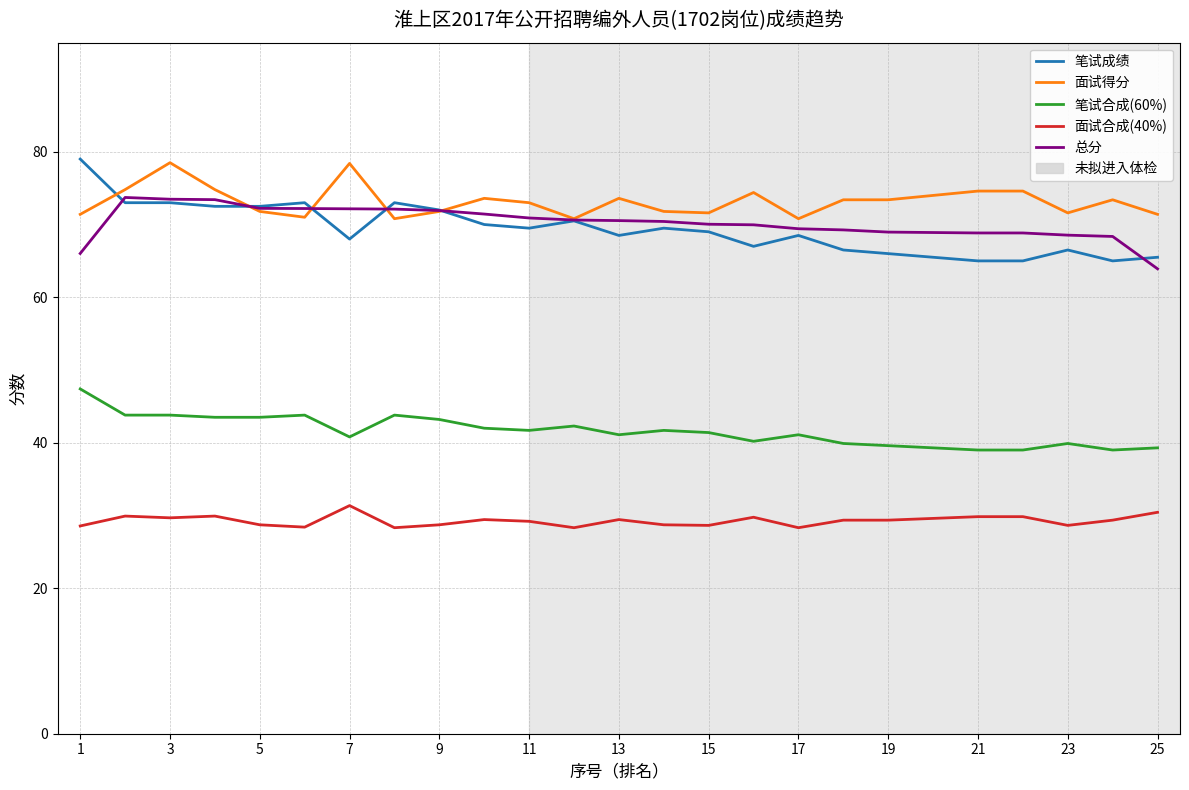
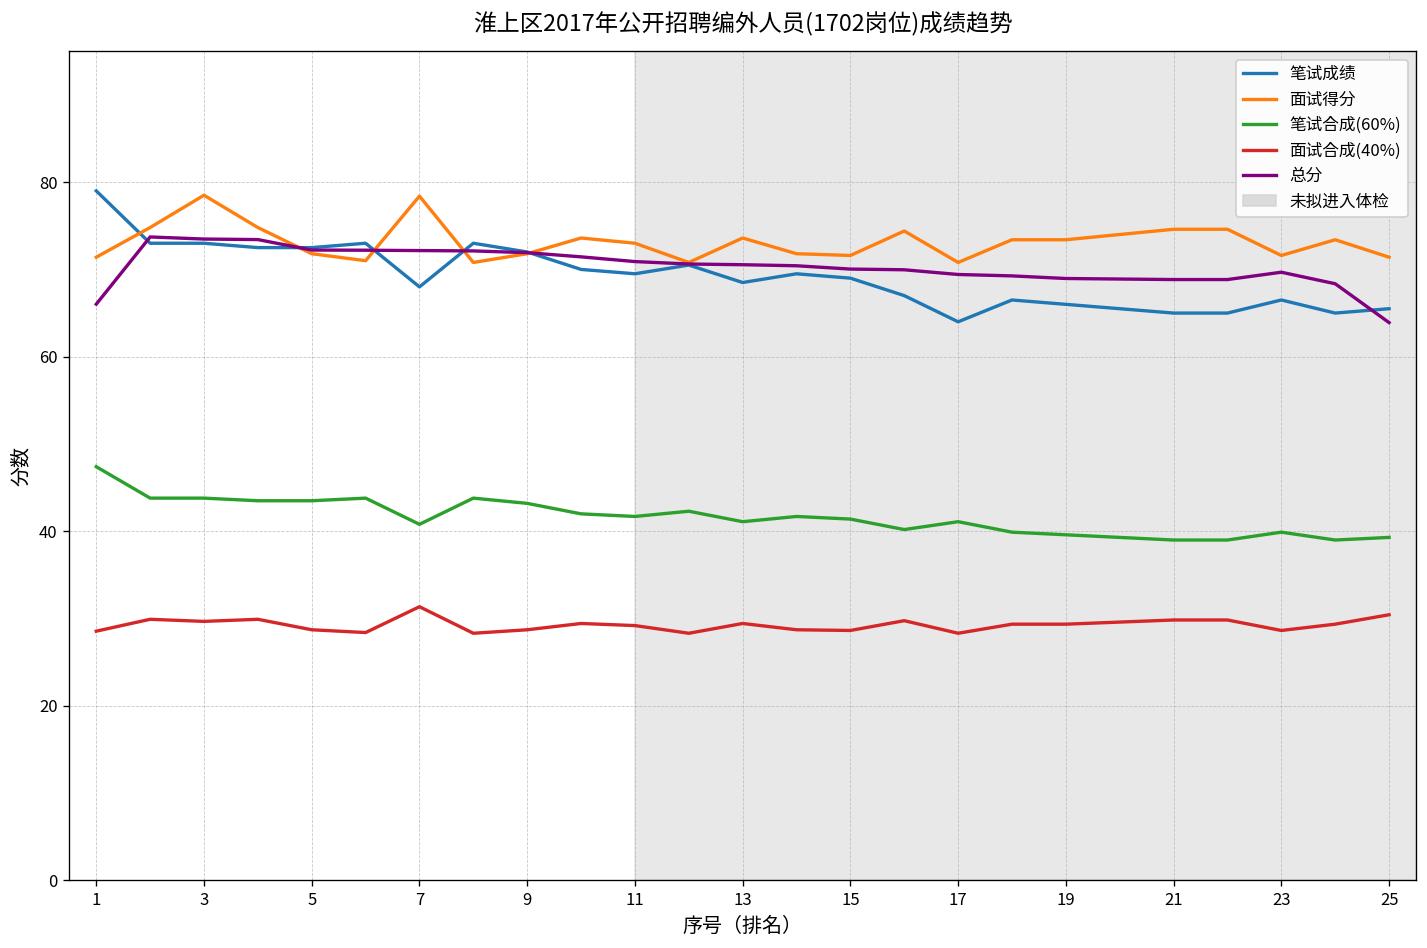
笔试成绩, 17: 69 -> 64
总分, 23: 69 -> 70
